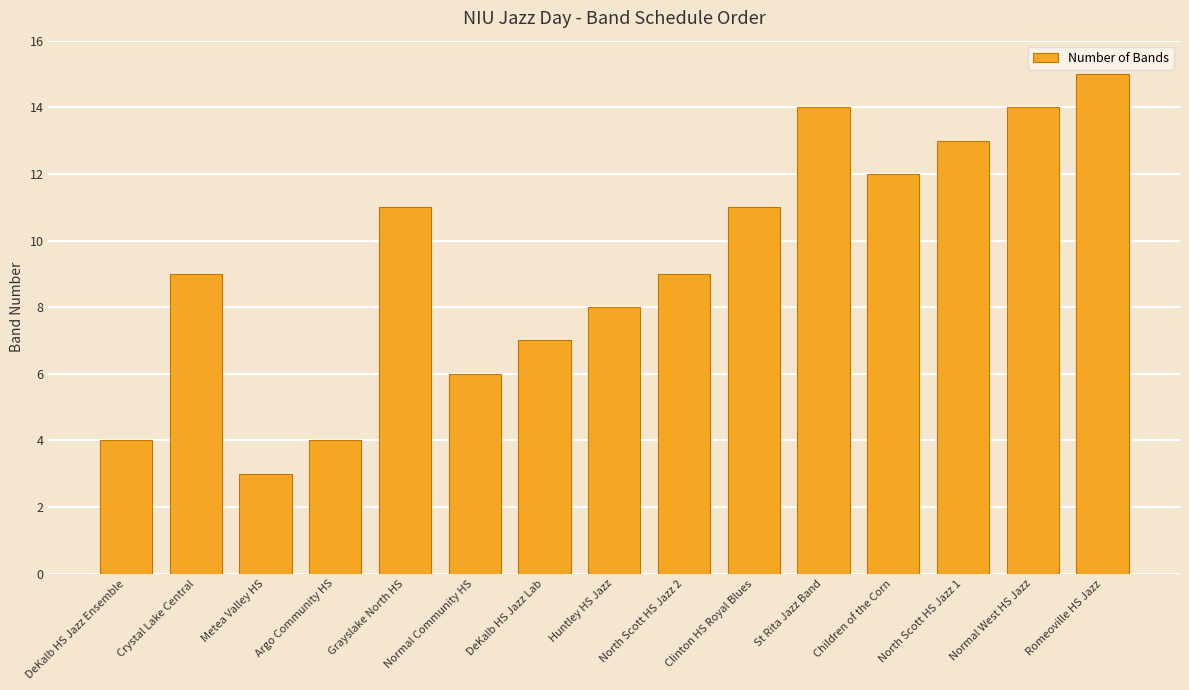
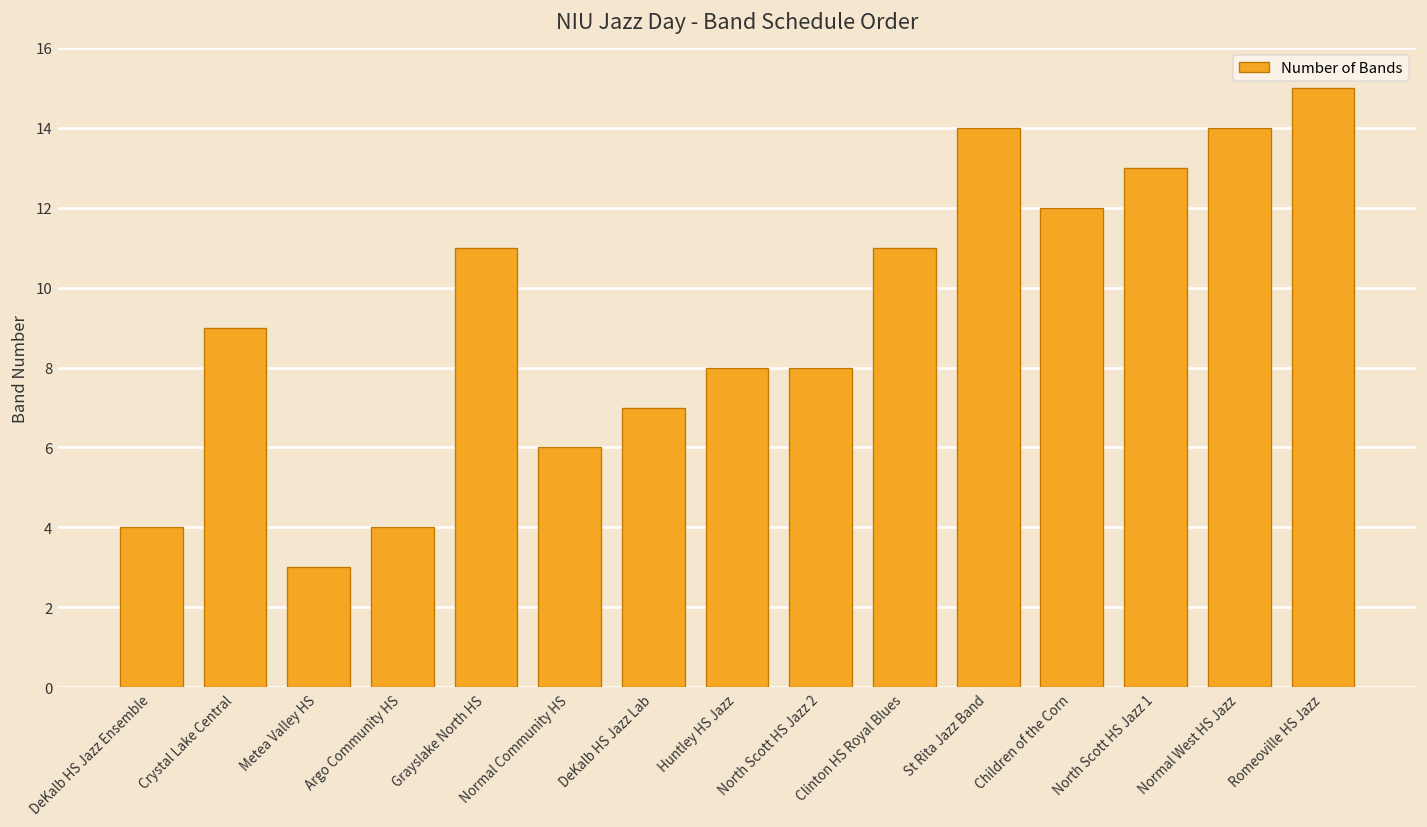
North Scott HS Jazz 2: 9 -> 8
